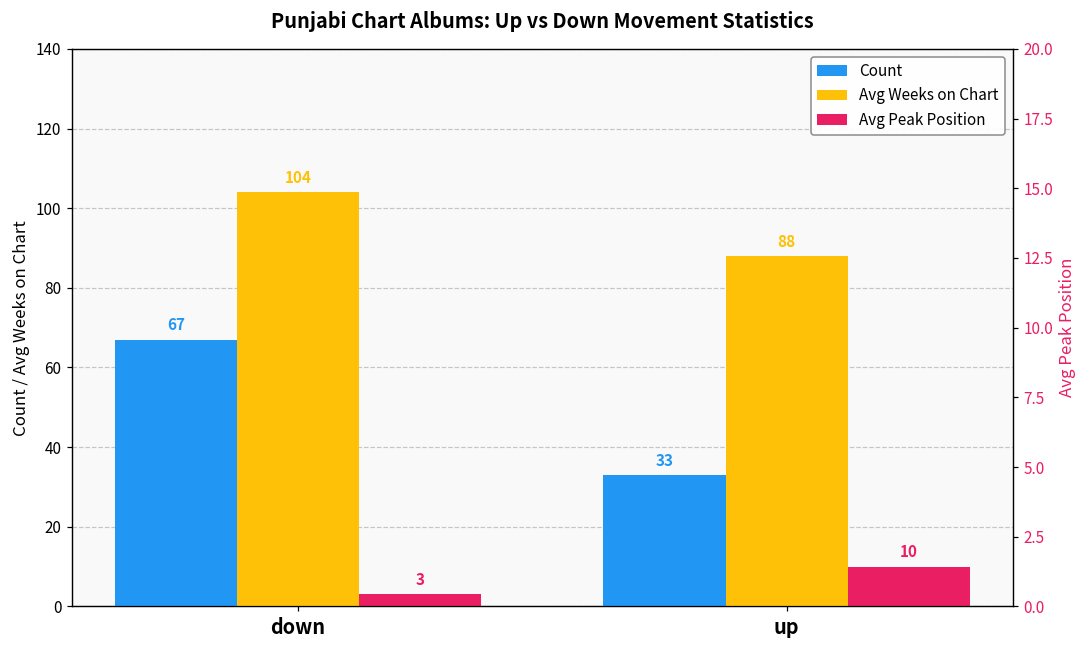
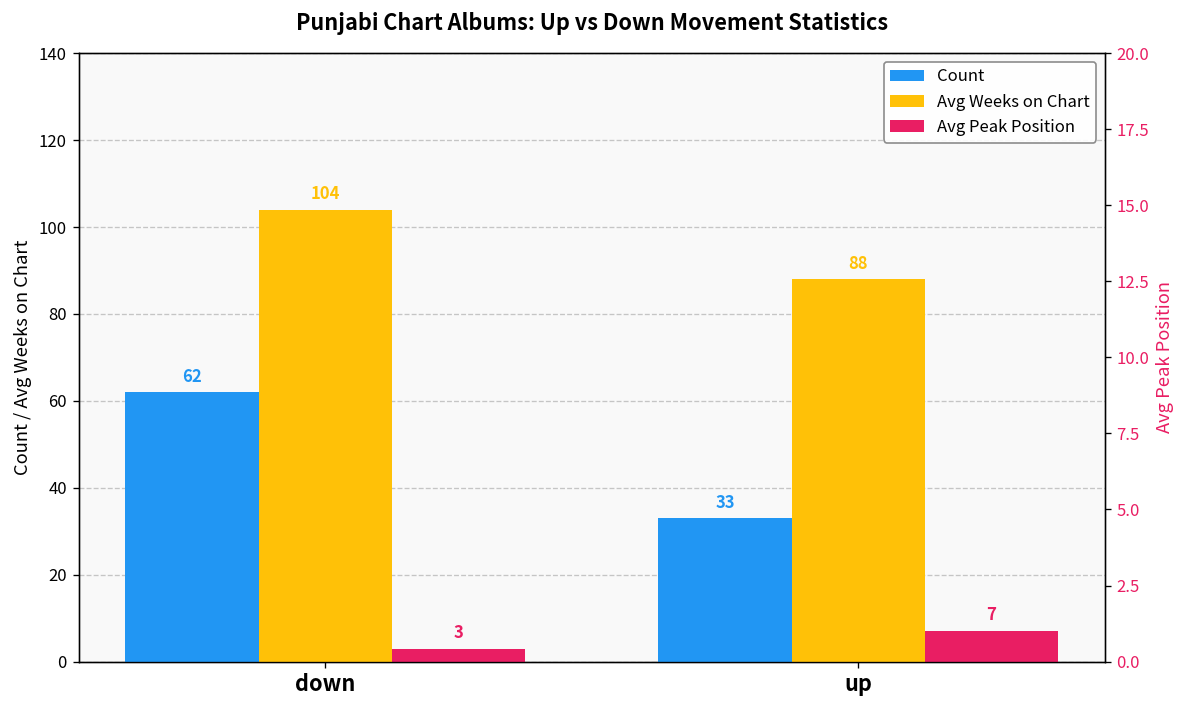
Count, down: 67 -> 62
Avg Peak Position, up: 10 -> 7
